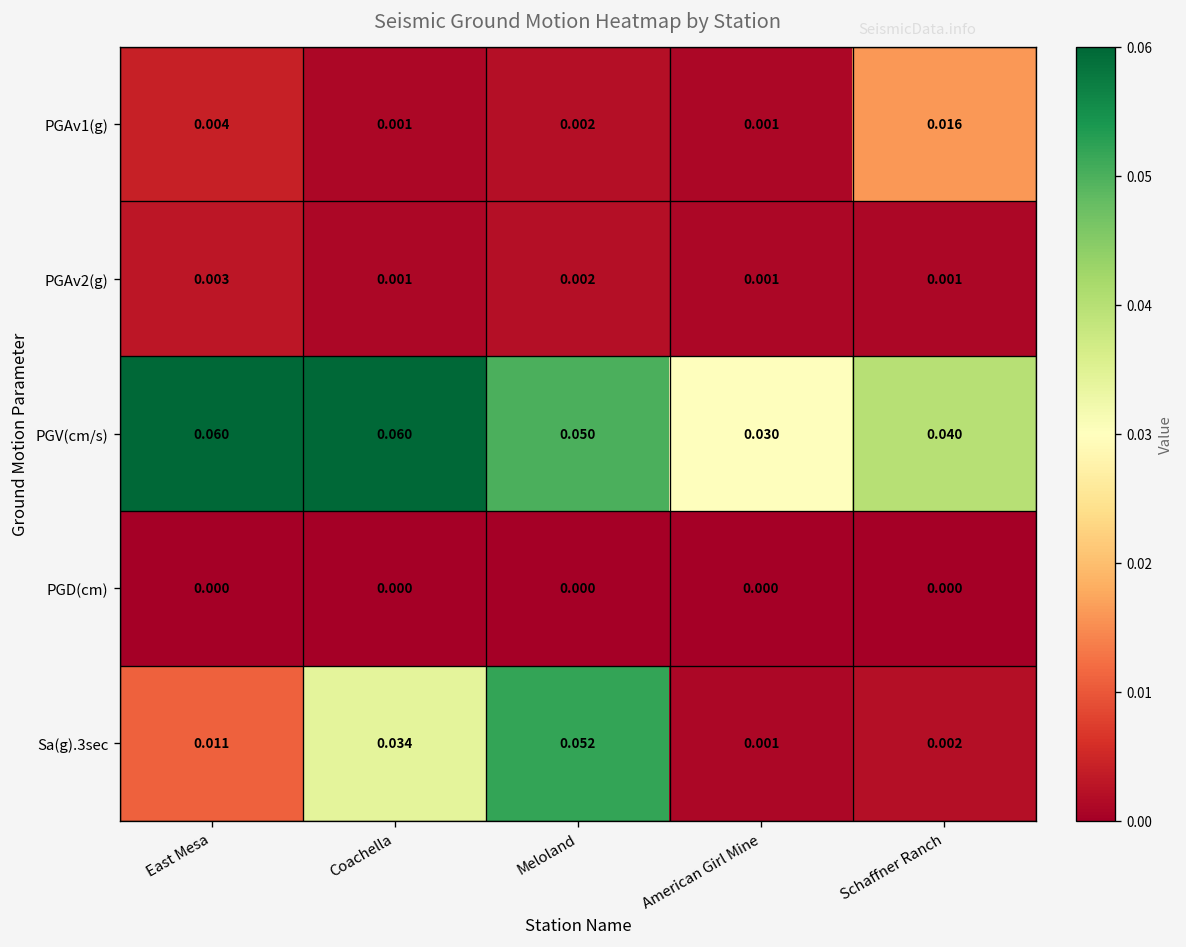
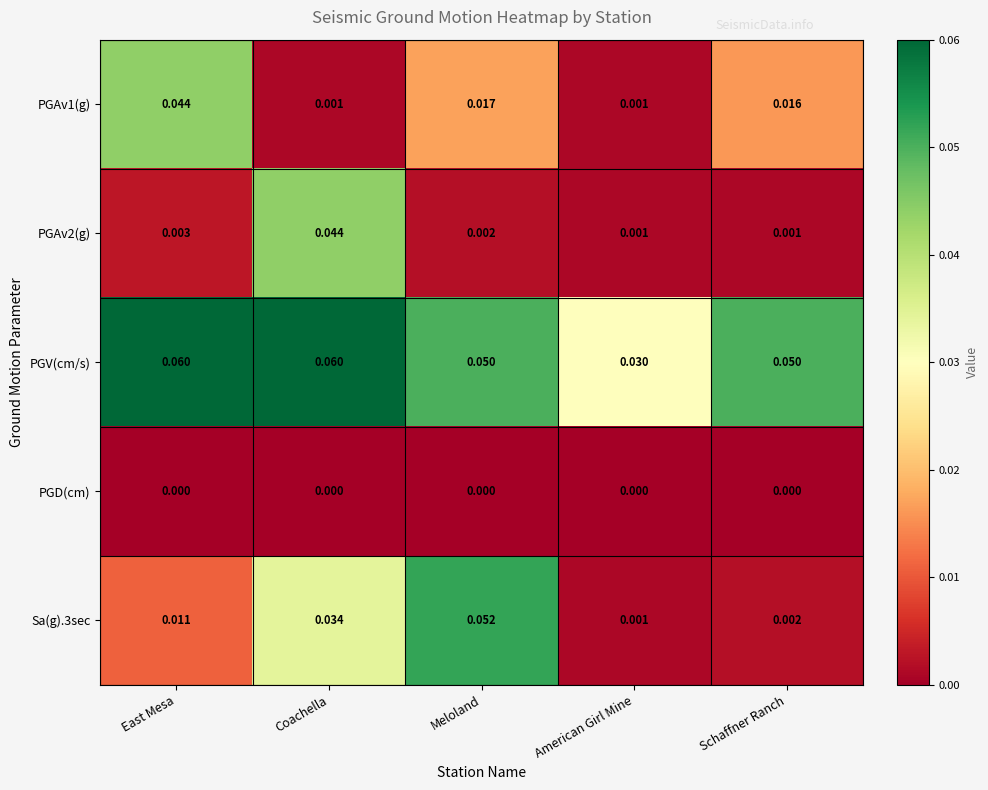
PGAv1(g), East Mesa: 0.004 -> 0.044
PGAv1(g), Meloland: 0.002 -> 0.017
PGAv2(g), Coachella: 0.001 -> 0.044
PGV(cm/s), Schaffner Ranch: 0.040 -> 0.050
